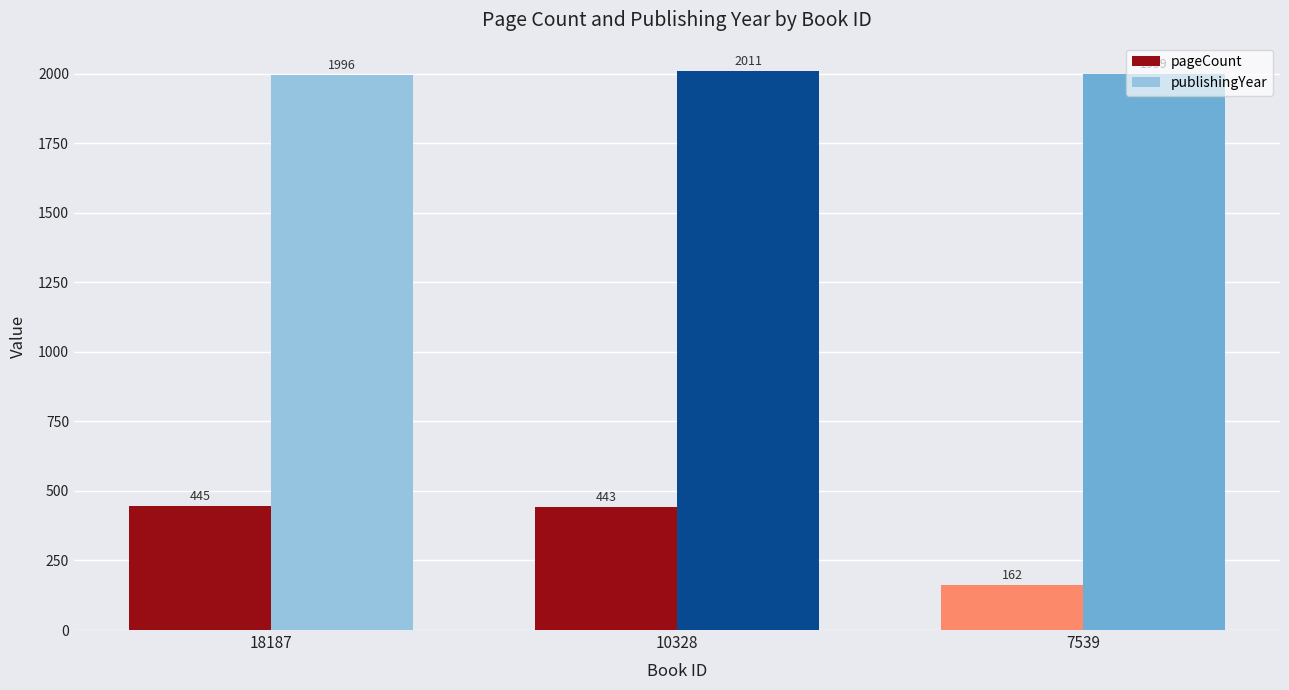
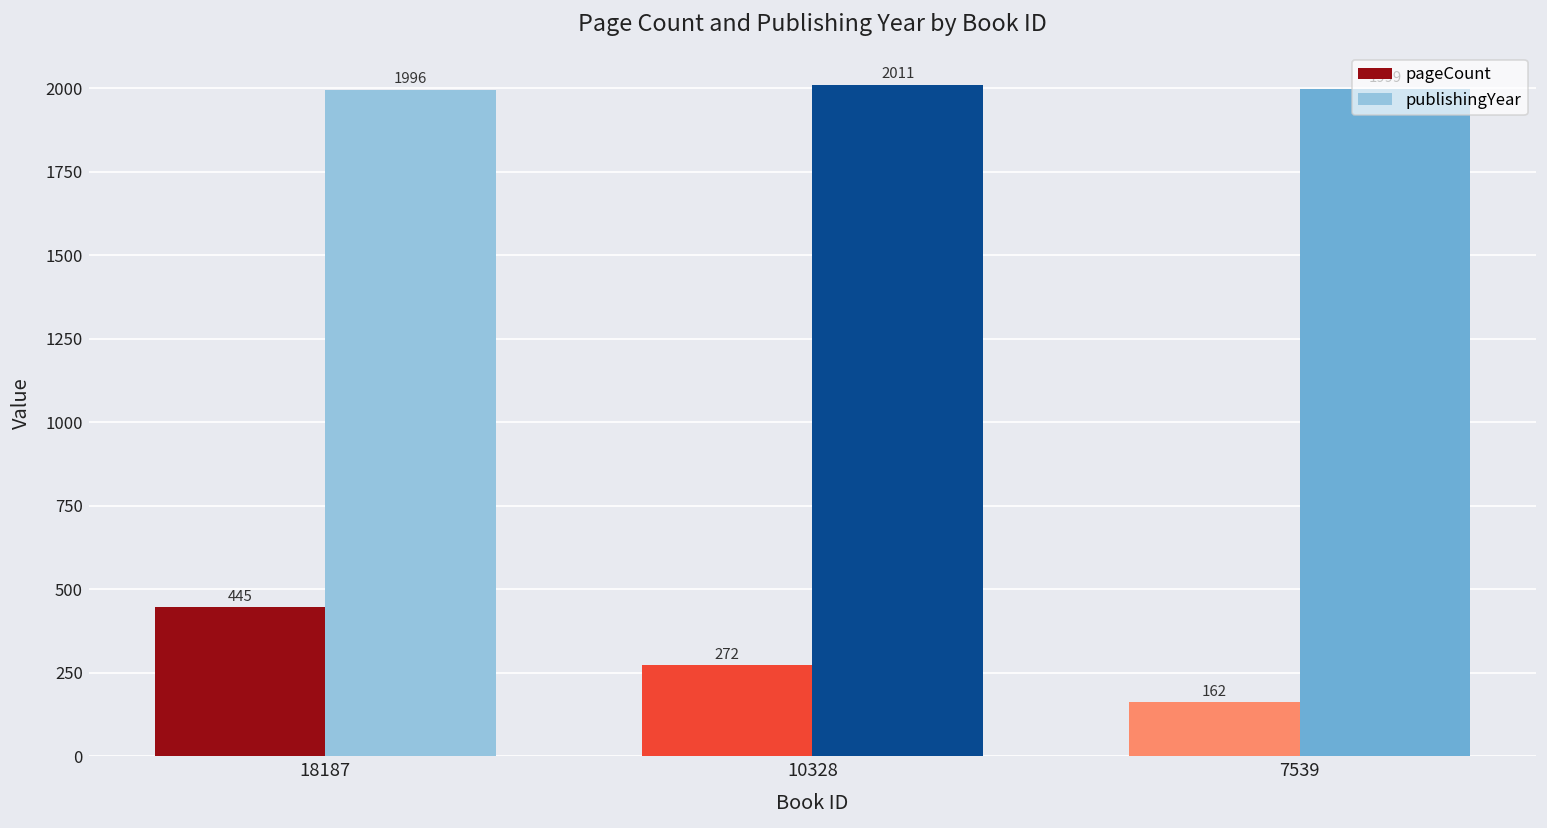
pageCount, 10328: 443 -> 272
